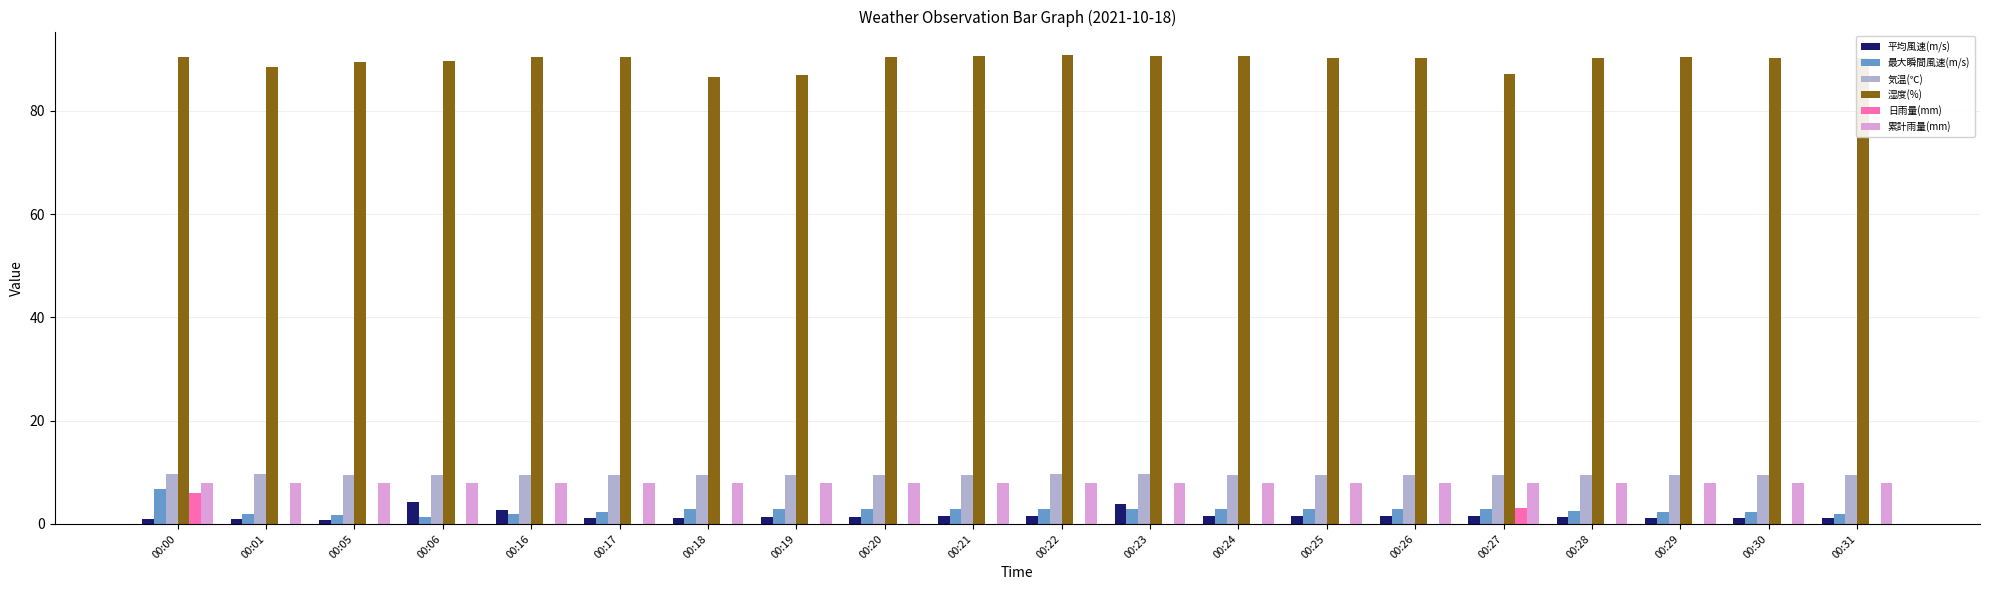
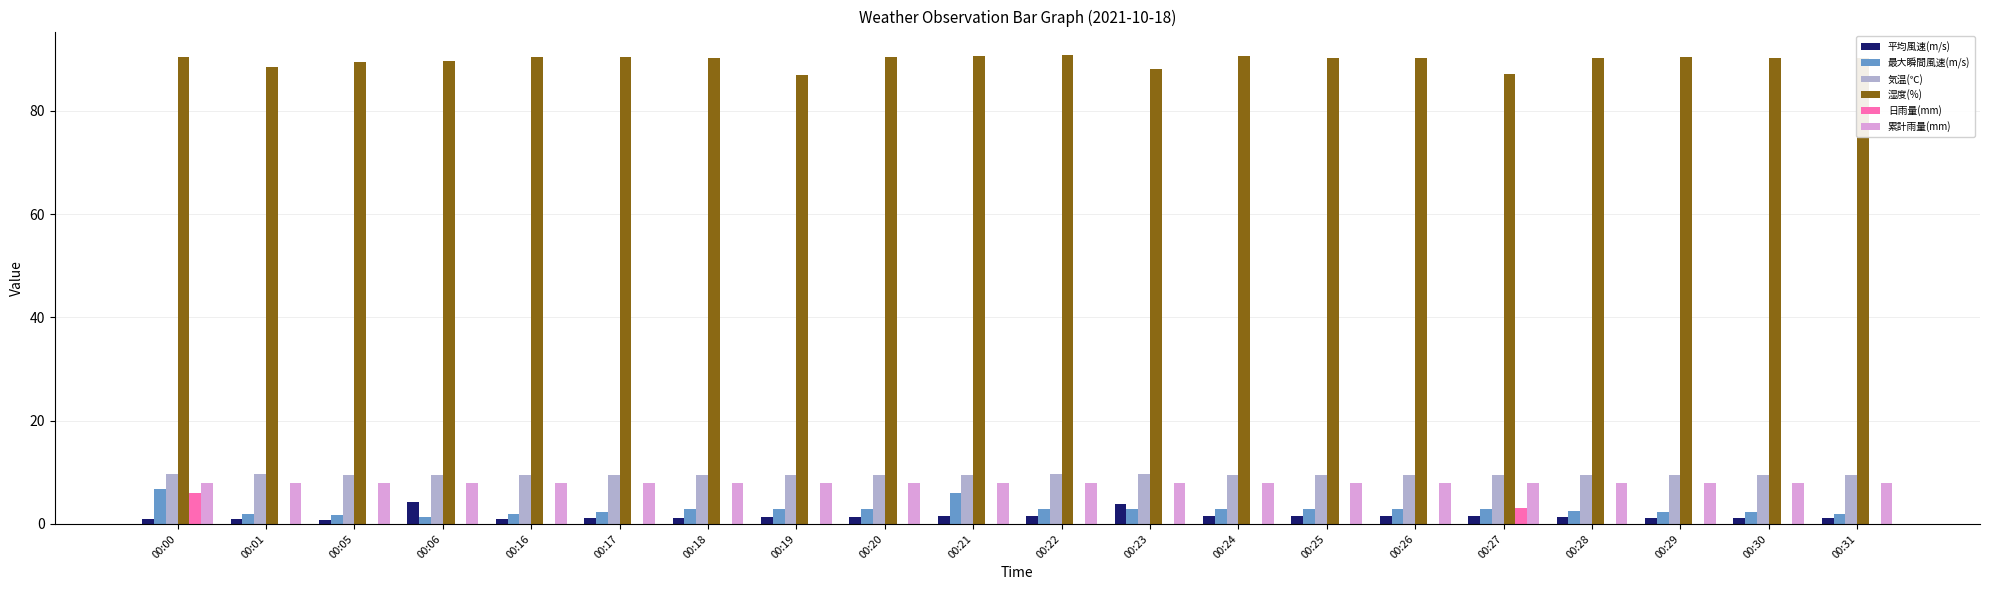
平均風速(m/s), 00:16: 3 -> 1
湿度(%), 00:18: 87 -> 90
最大瞬間風速(m/s), 00:21: 3 -> 6
湿度(%), 00:23: 91 -> 88
